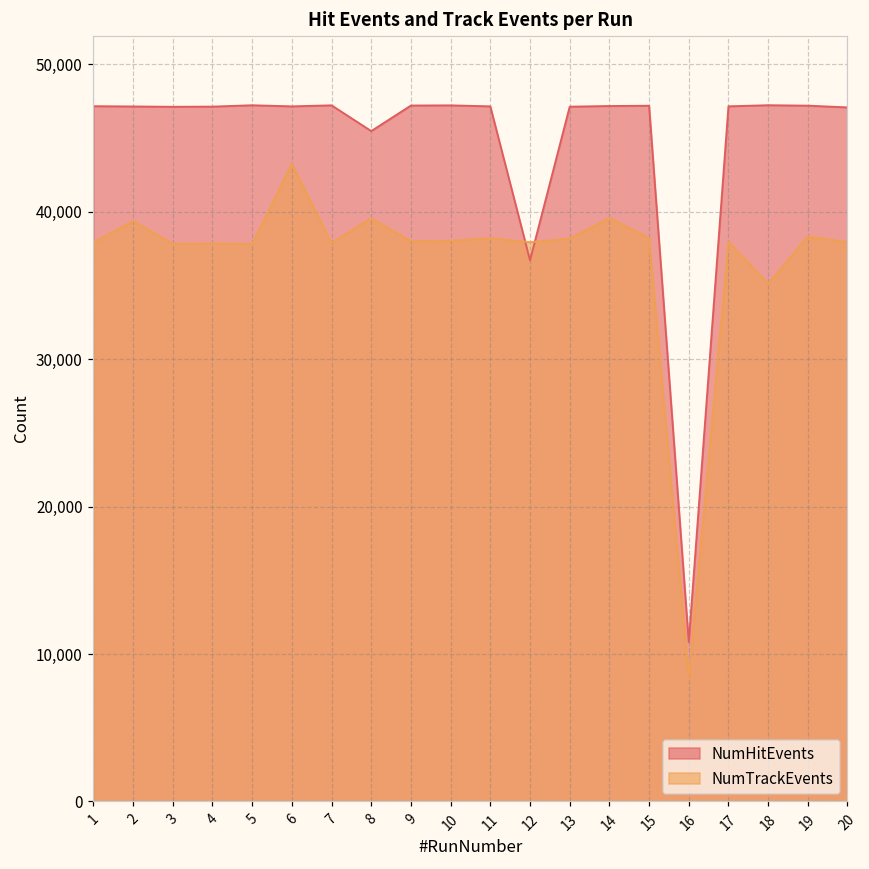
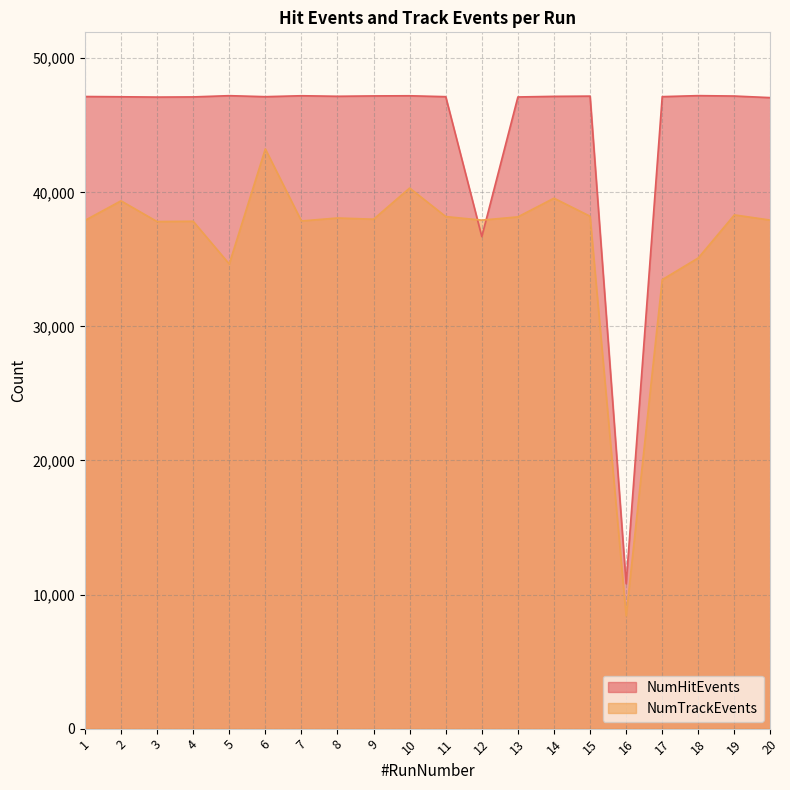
NumTrackEvents, 5: 37,800 -> 34,700
NumHitEvents, 8: 45,500 -> 47,200
NumTrackEvents, 8: 39,600 -> 38,100
NumTrackEvents, 10: 38,000 -> 40,300
NumTrackEvents, 17: 38,000 -> 33,500
